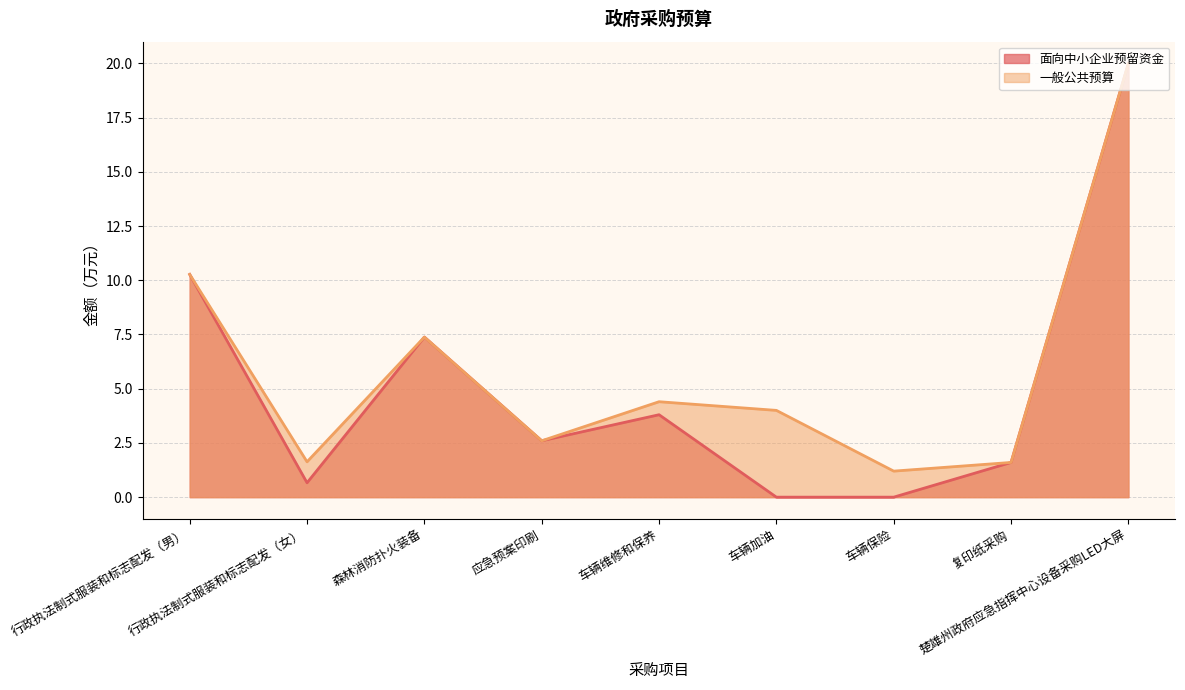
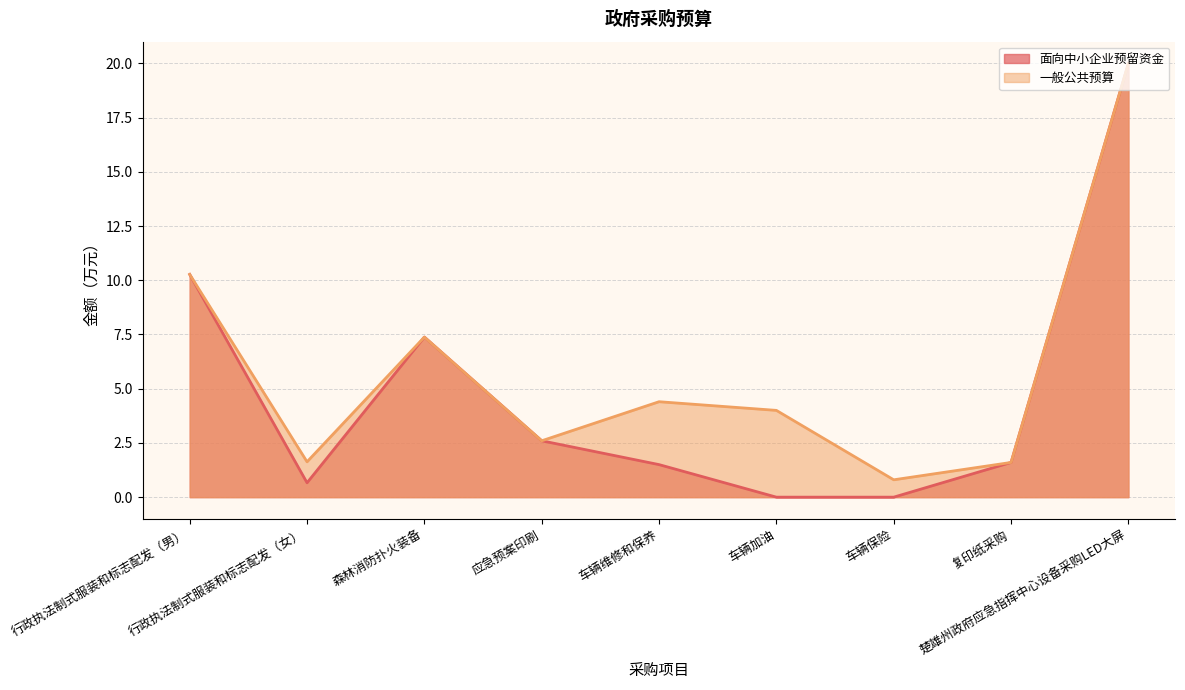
面向中小企业预留资金, 车辆维修和保养: 3.8 -> 1.5
一般公共预算, 车辆保险: 1.2 -> 0.8
